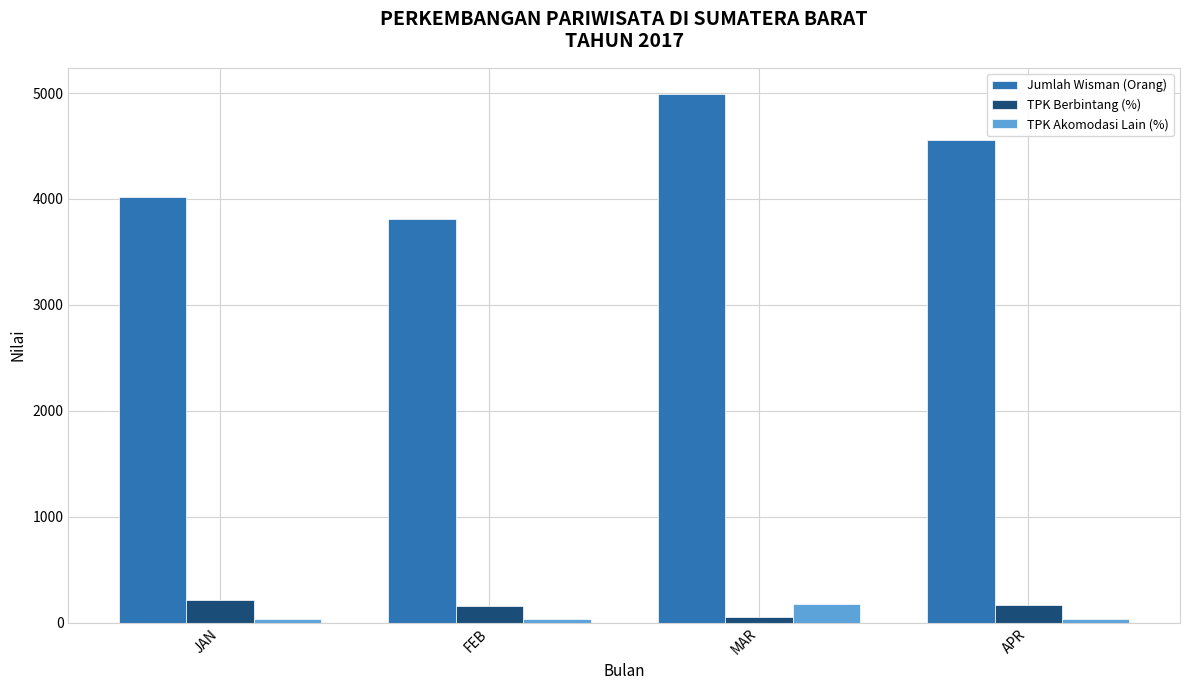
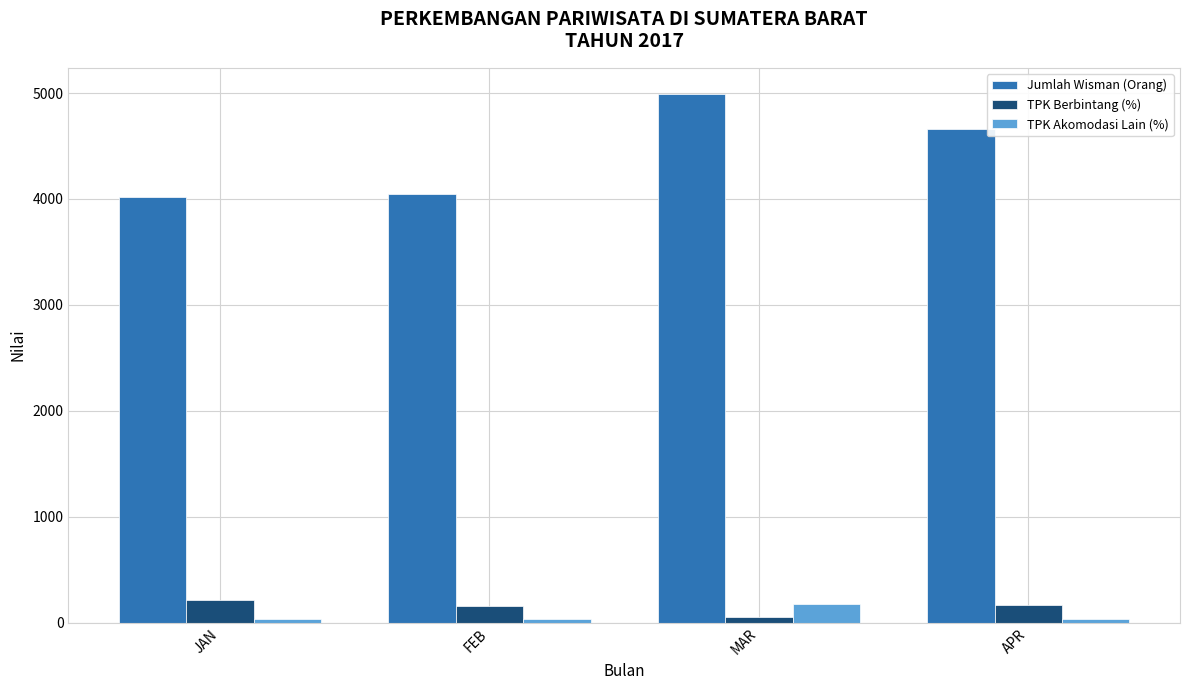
Jumlah Wisman (Orang), FEB: 3820 -> 4050
Jumlah Wisman (Orang), APR: 4560 -> 4660
